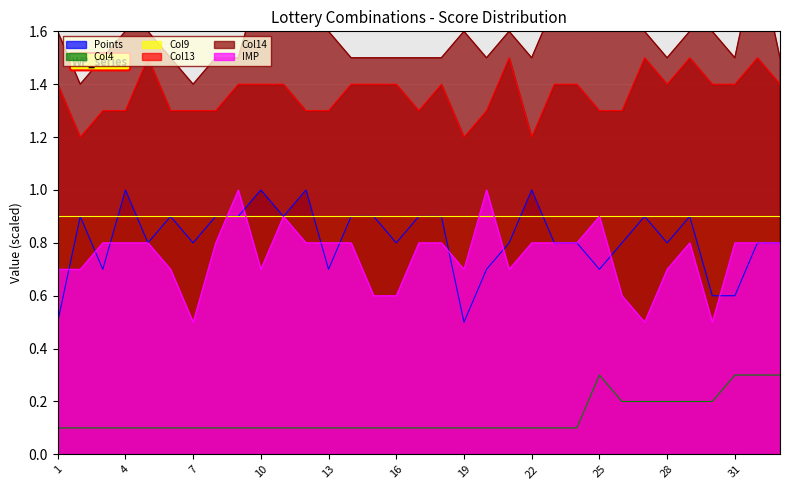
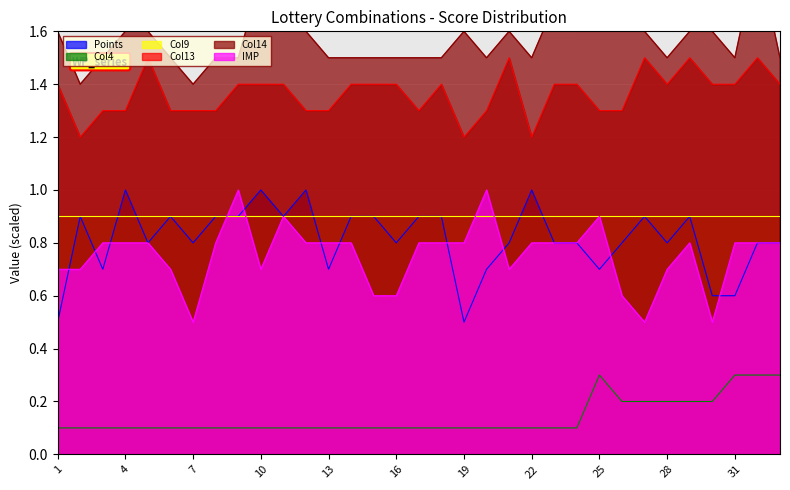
Col14, 13: 1.60 -> 1.50
IMP, 19: 0.70 -> 0.80
